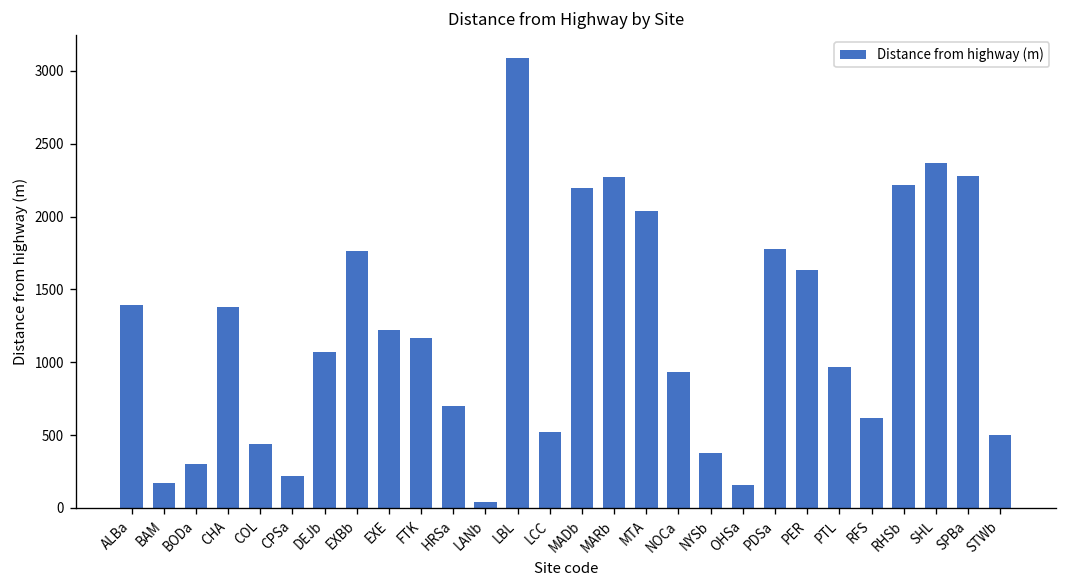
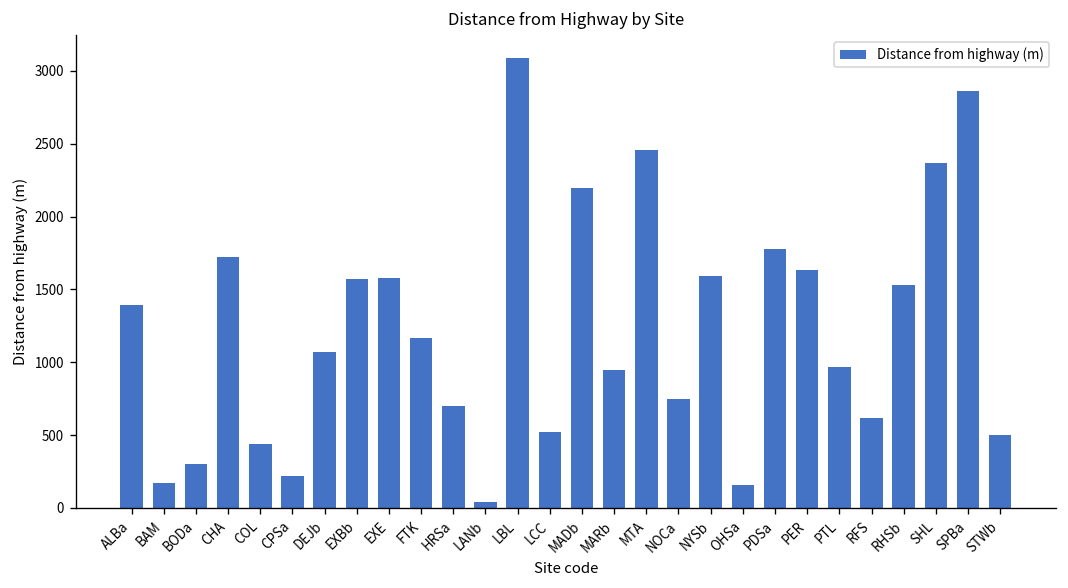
CHA: 1380 -> 1720
EXBb: 1770 -> 1570
EXE: 1220 -> 1580
MARb: 2270 -> 950
MTA: 2040 -> 2460
NOCa: 930 -> 750
NYSb: 380 -> 1590
RHSb: 2220 -> 1530
SPBa: 2280 -> 2860
